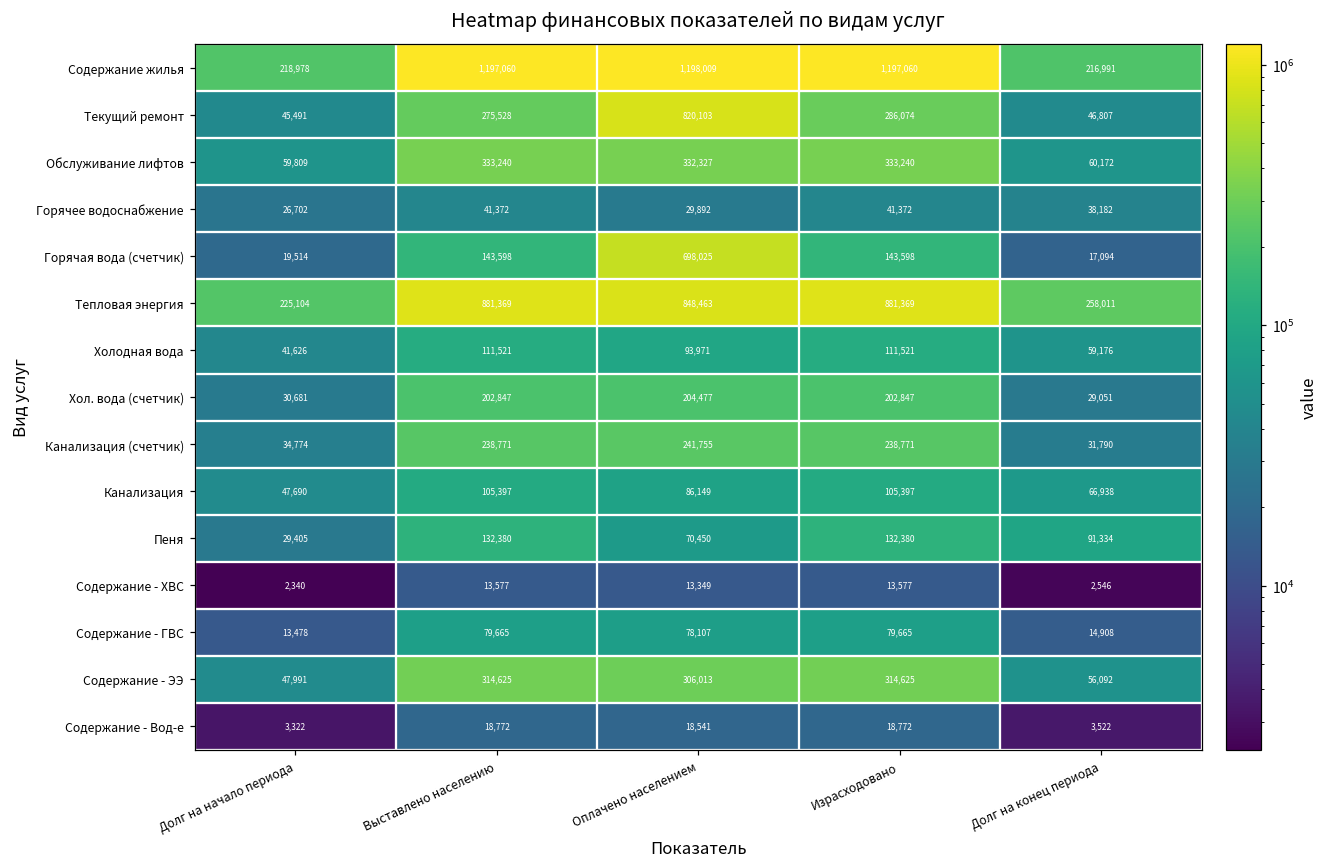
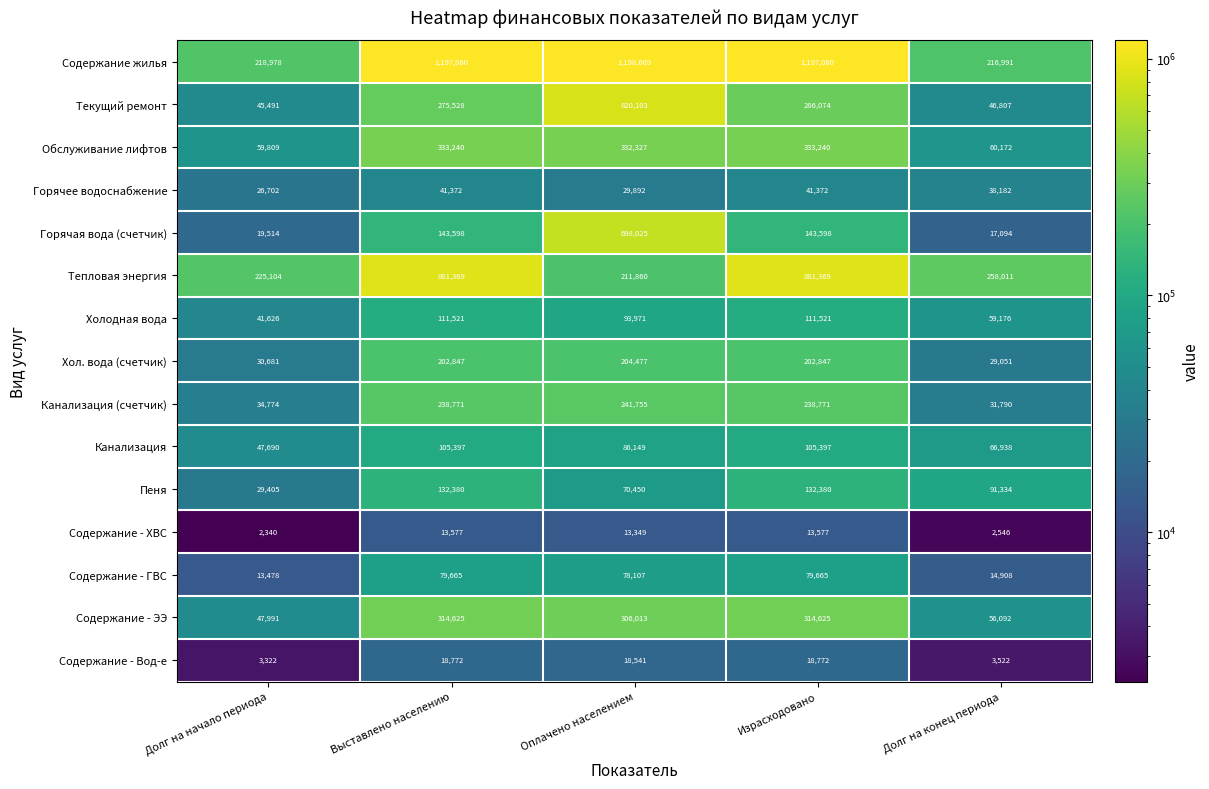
Тепловая энергия, Оплачено населением: 848,463 -> 211,860
